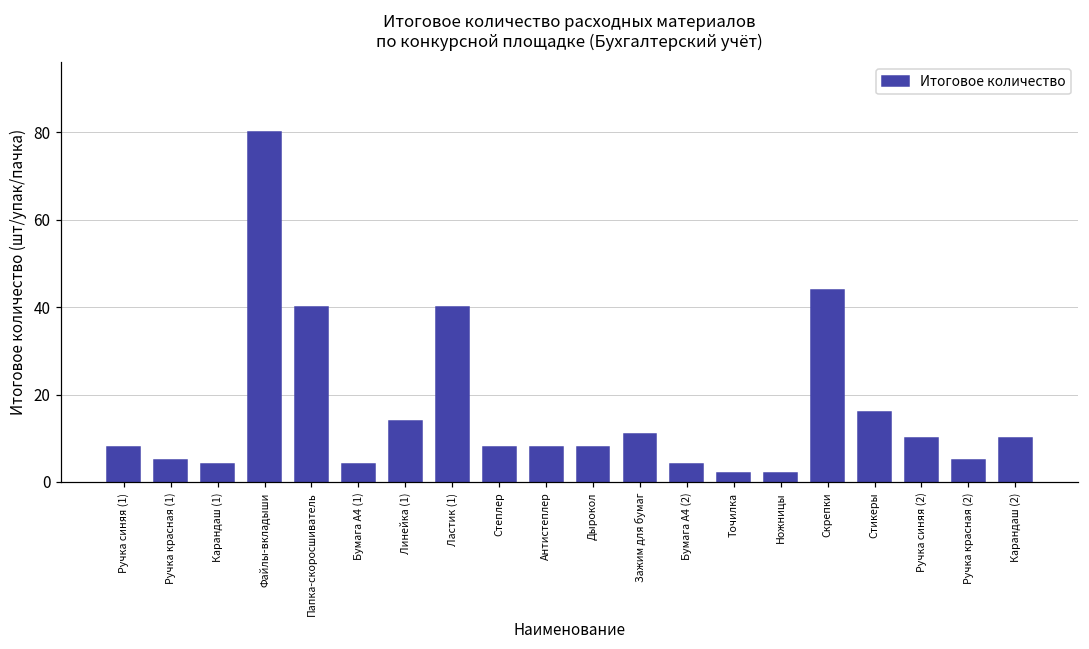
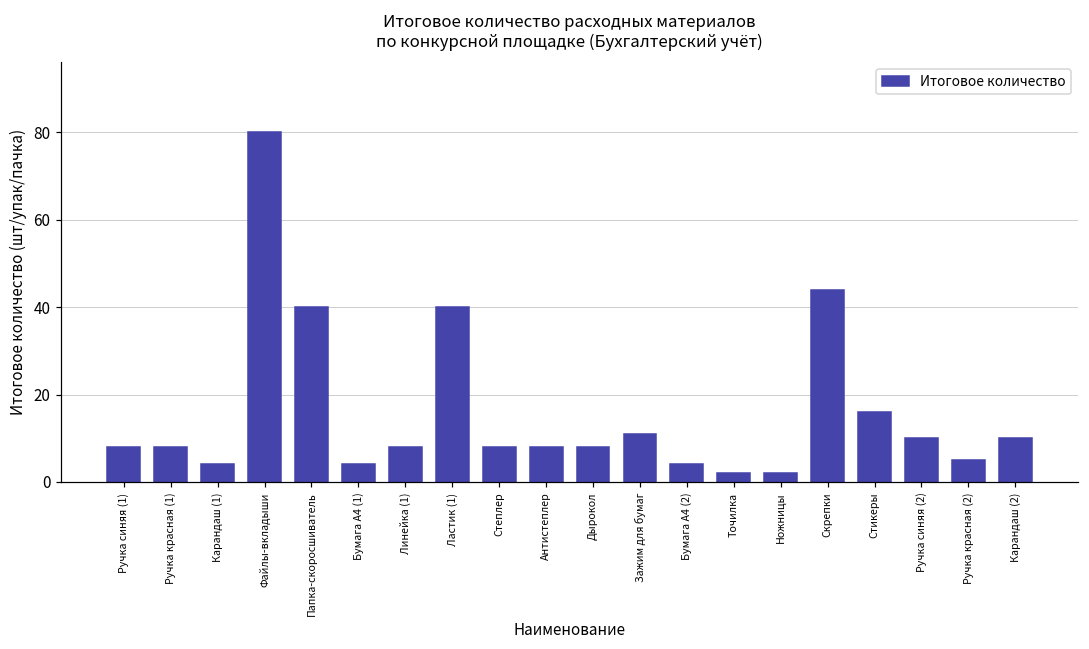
Ручка красная (1): 5 -> 8
Линейка (1): 14 -> 8
